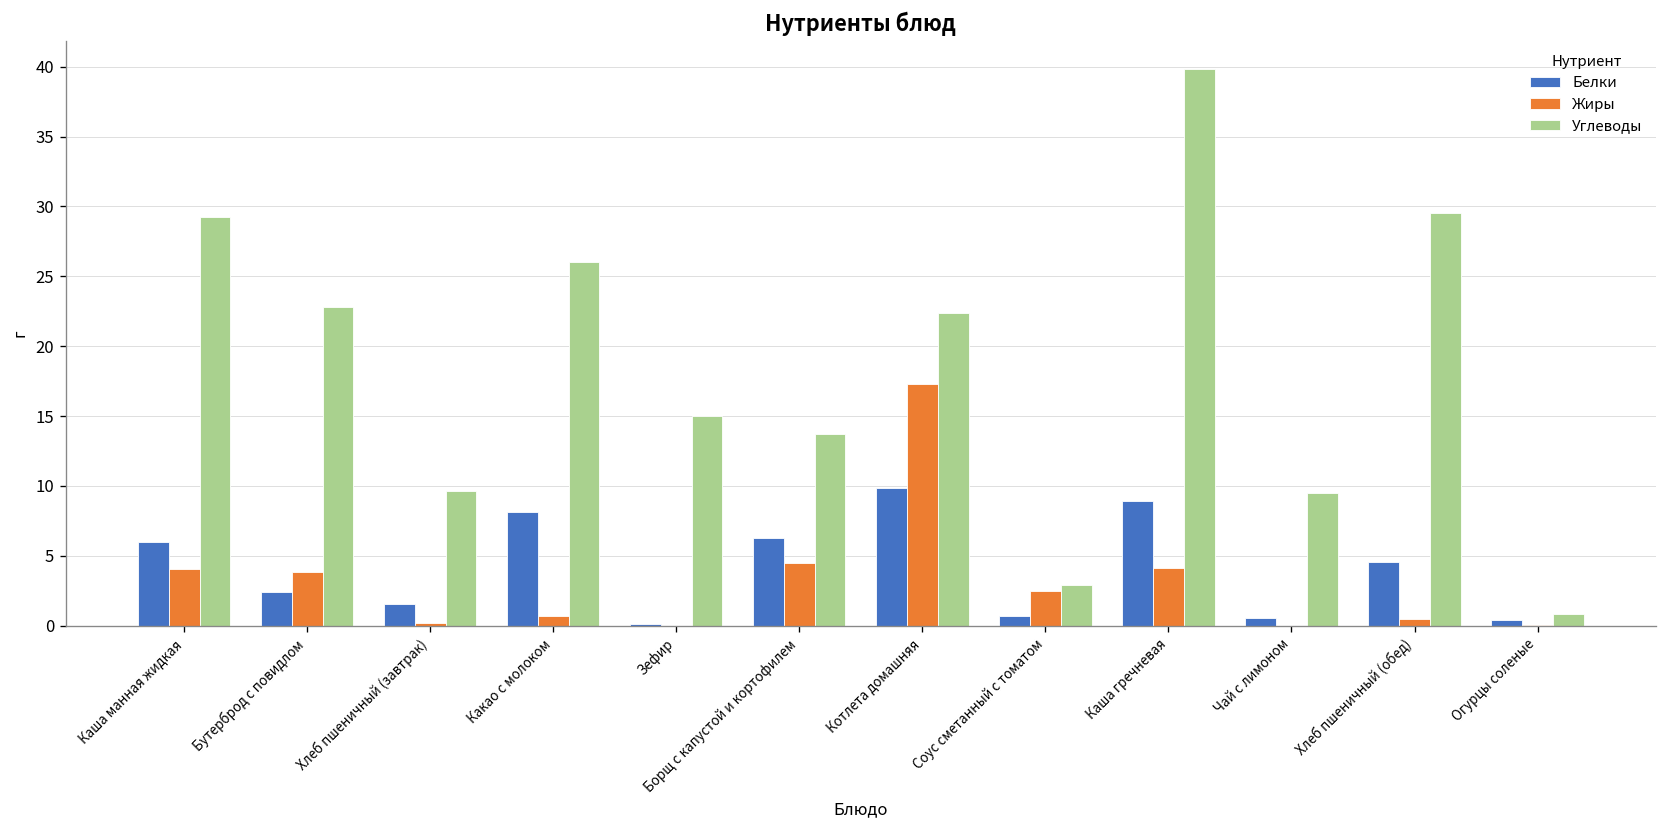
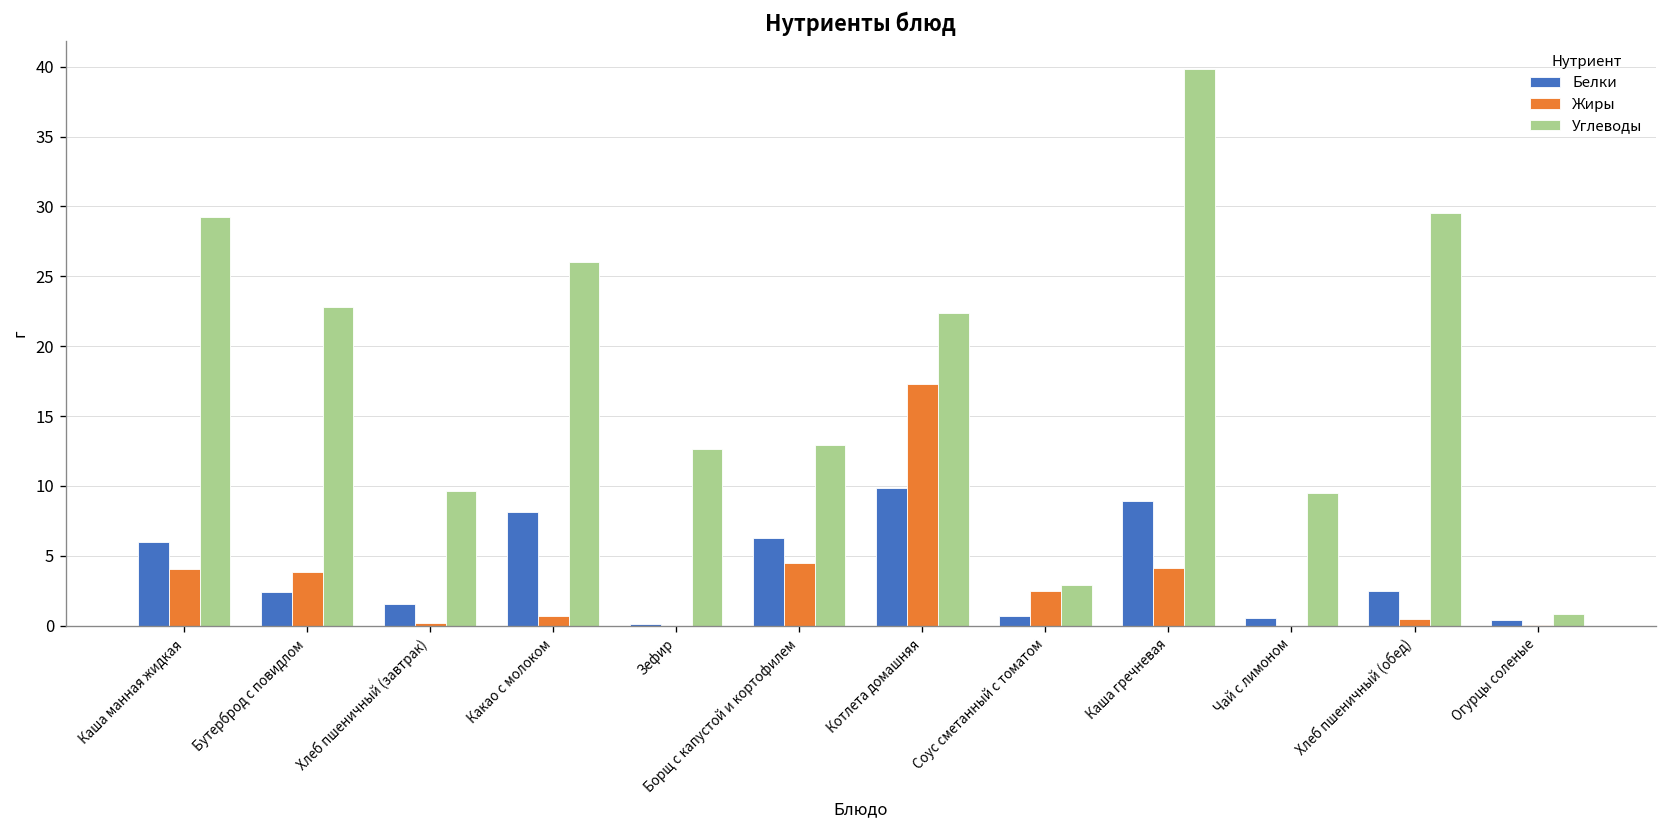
Углеводы, Зефир: 15.0 -> 12.6
Углеводы, Борщ с капустой и кортофилем: 13.8 -> 12.9
Белки, Хлеб пшеничный (обед): 4.6 -> 2.5
